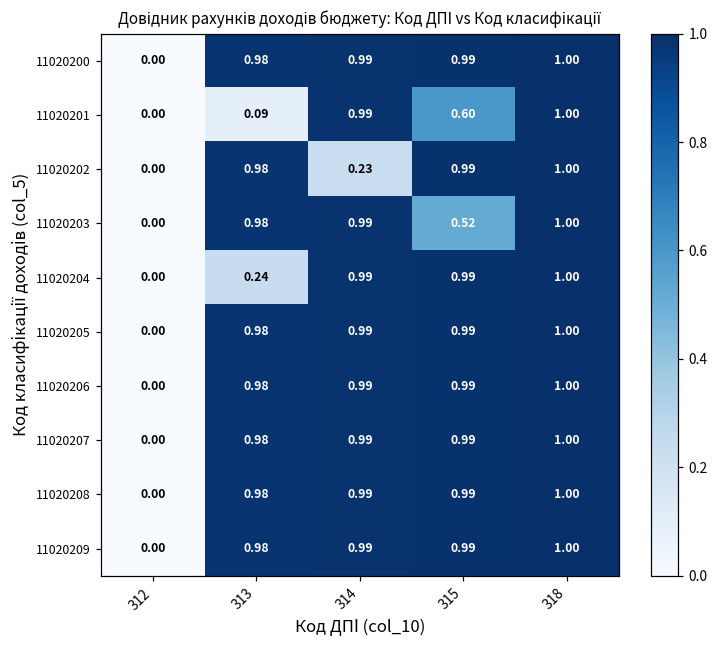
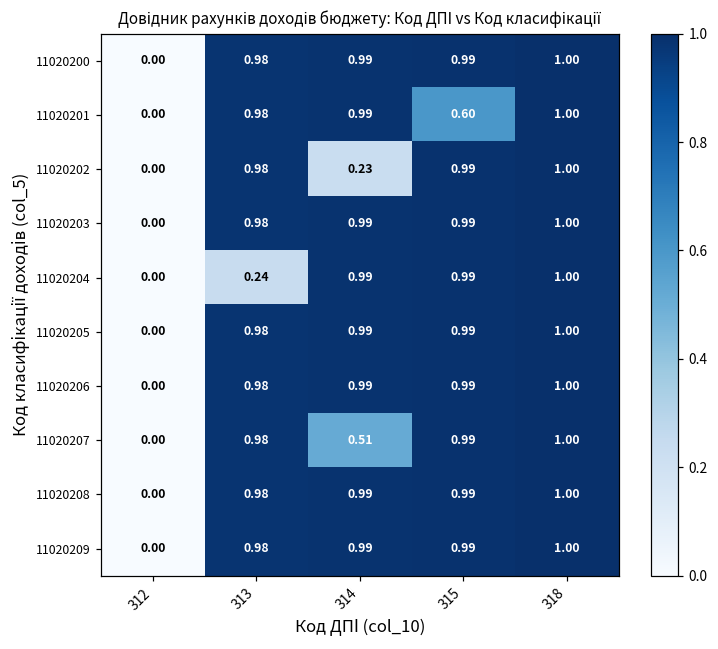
11020201, 313: 0.09 -> 0.98
11020203, 315: 0.52 -> 0.99
11020207, 314: 0.99 -> 0.51
